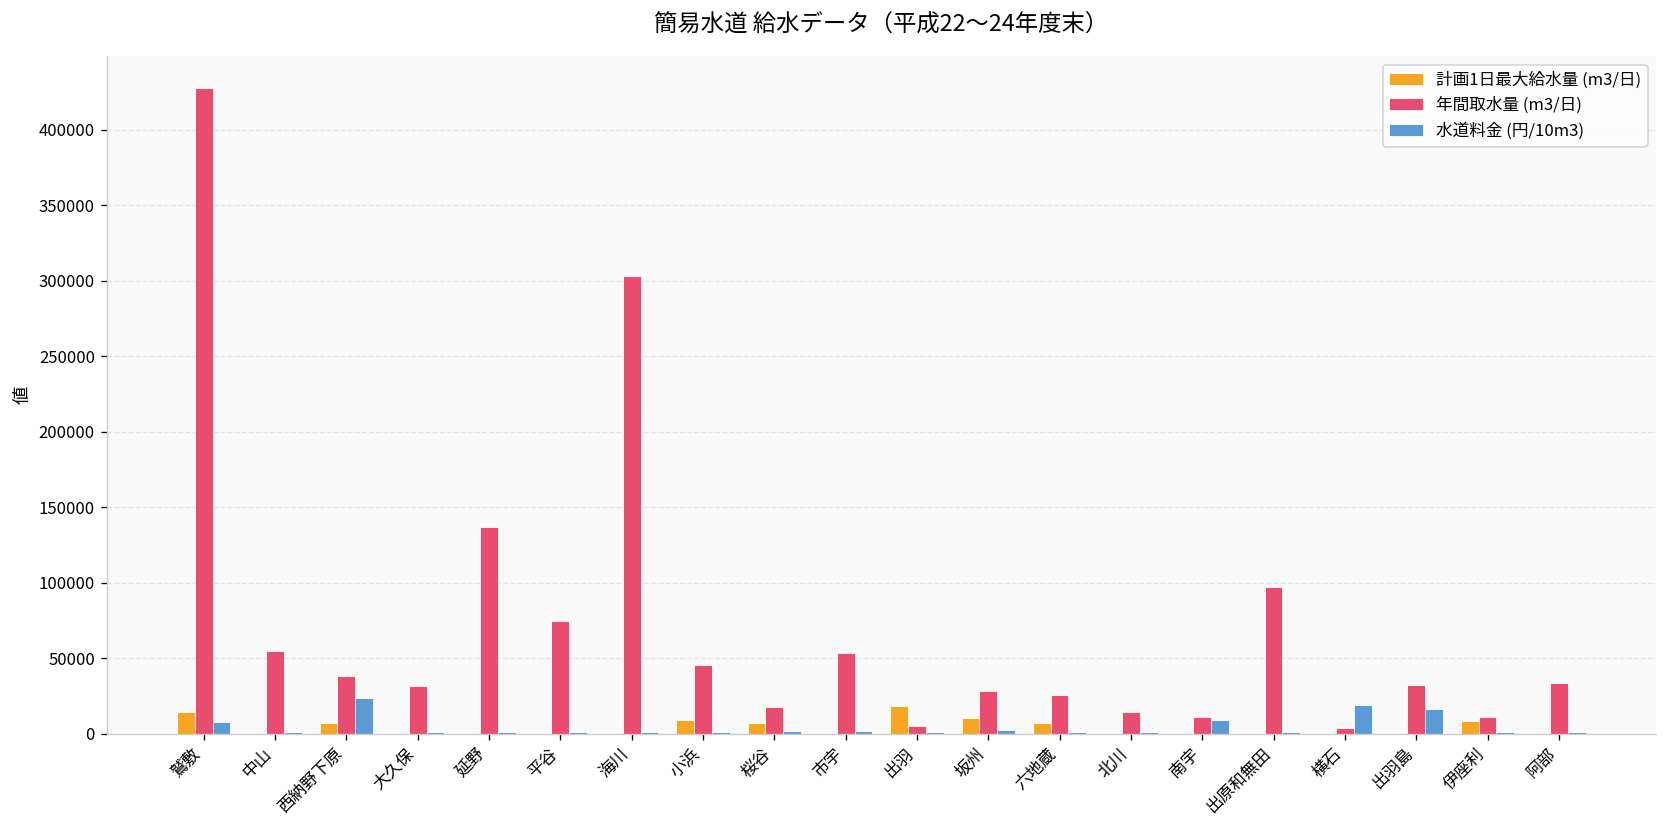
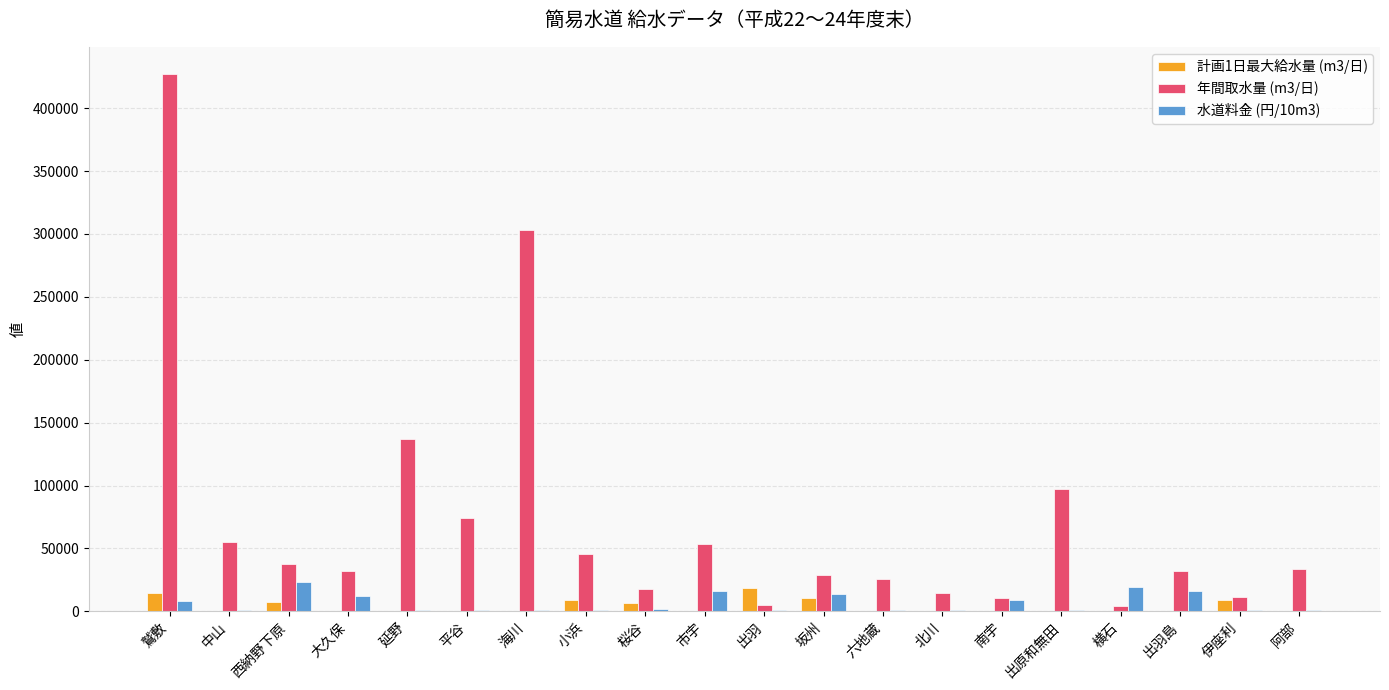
水道料金 (円/10m3), 大久保: 1000 -> 12000
水道料金 (円/10m3), 市宇: 2000 -> 16000
水道料金 (円/10m3), 坂州: 2000 -> 14000
計画1日最大給水量 (m3/日), 六地蔵: 7000 -> 0
